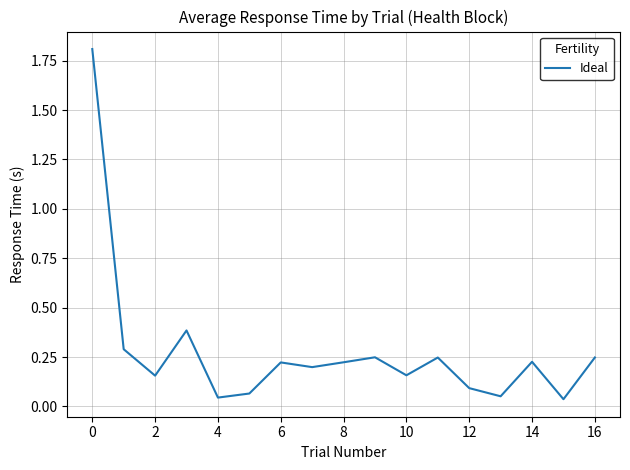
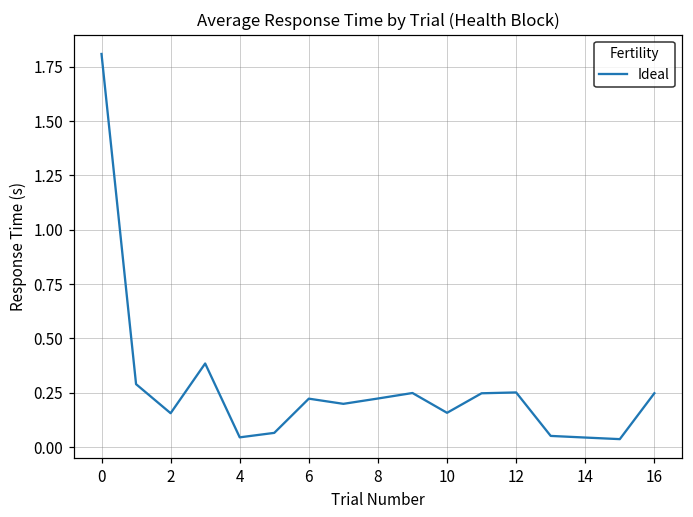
12: 0.09 -> 0.25
14: 0.23 -> 0.04
